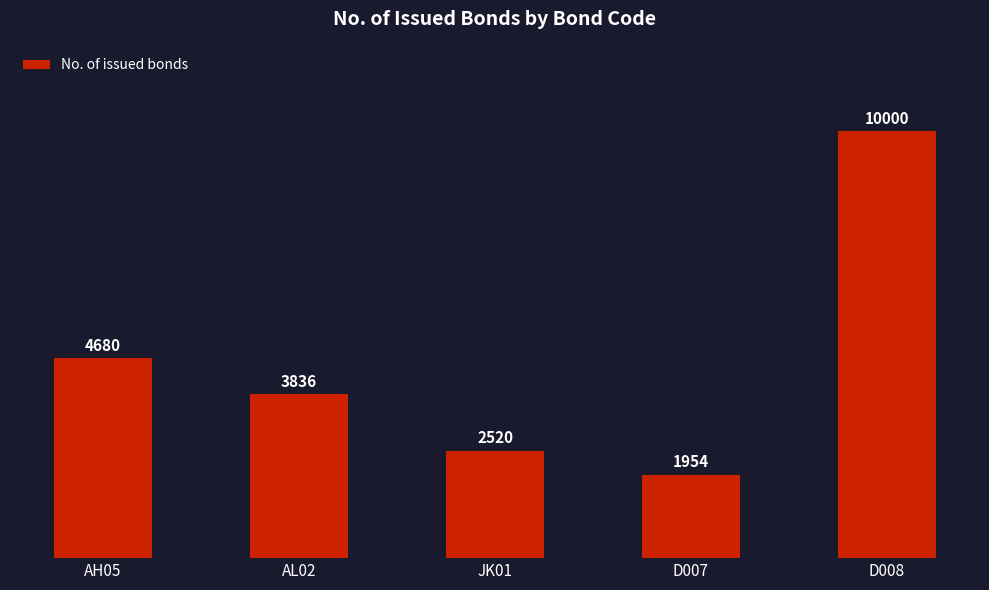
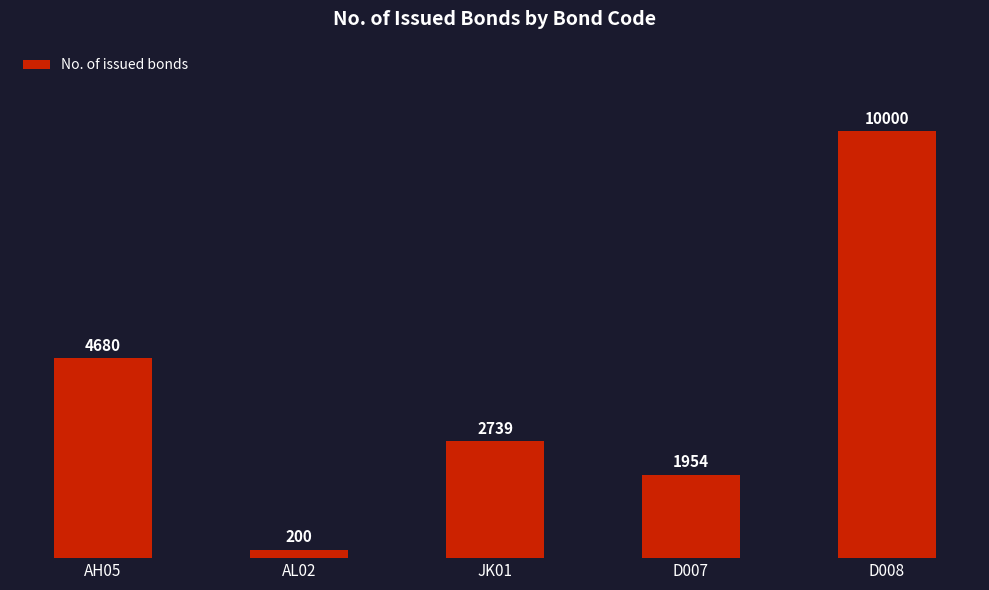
AL02: 3836 -> 200
JK01: 2520 -> 2739
